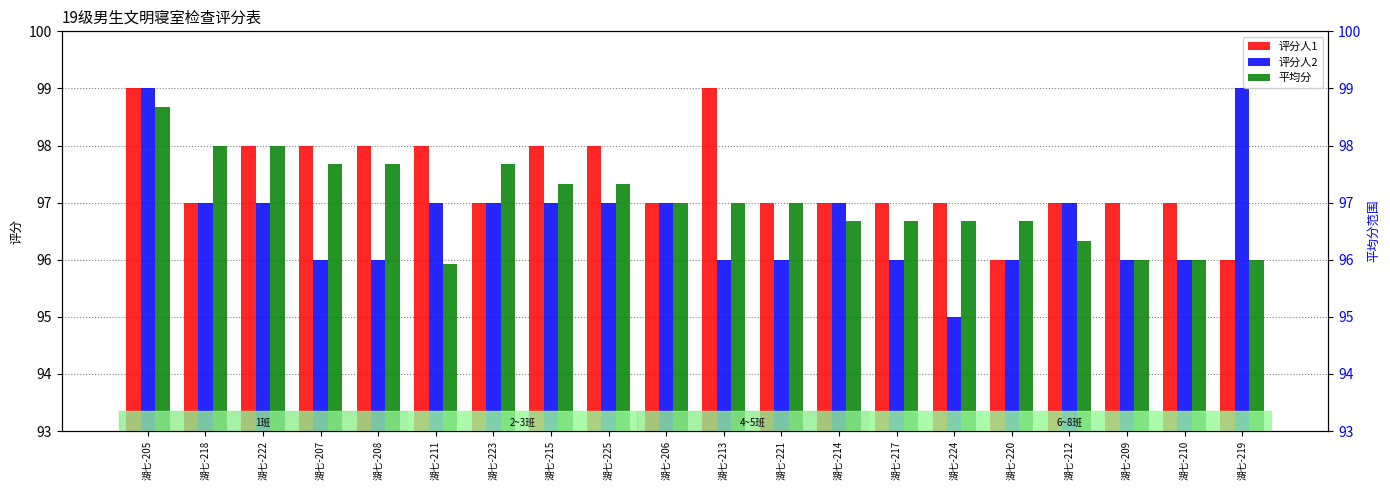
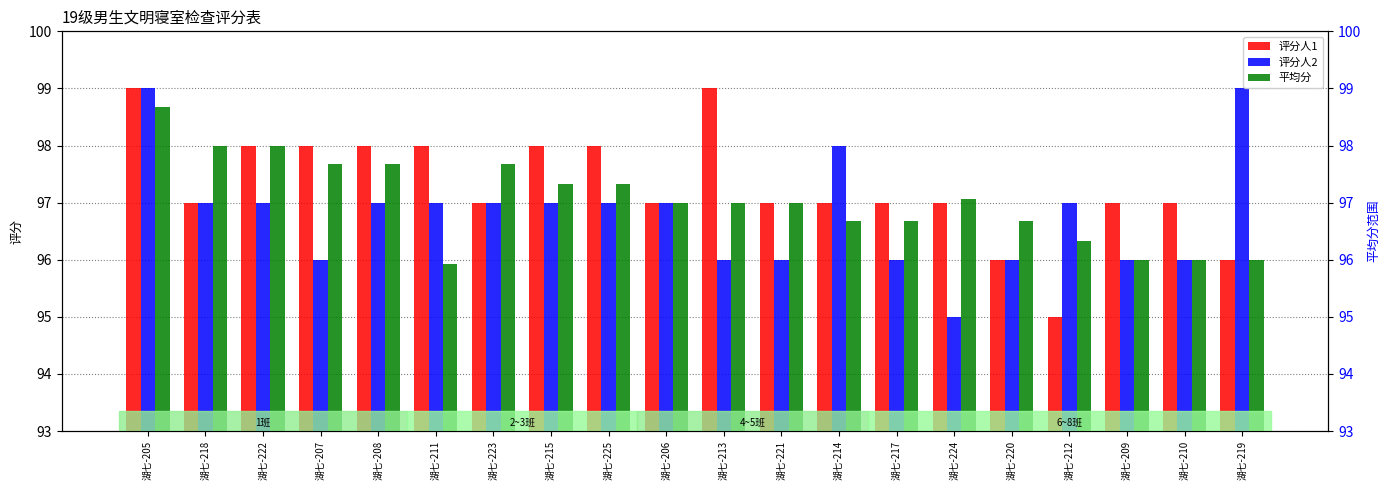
评分人2, 湖七-208: 96 -> 97
评分人2, 湖七-214: 97 -> 98
平均分, 湖七-224: 96.7 -> 97.1
评分人1, 湖七-212: 97 -> 95
